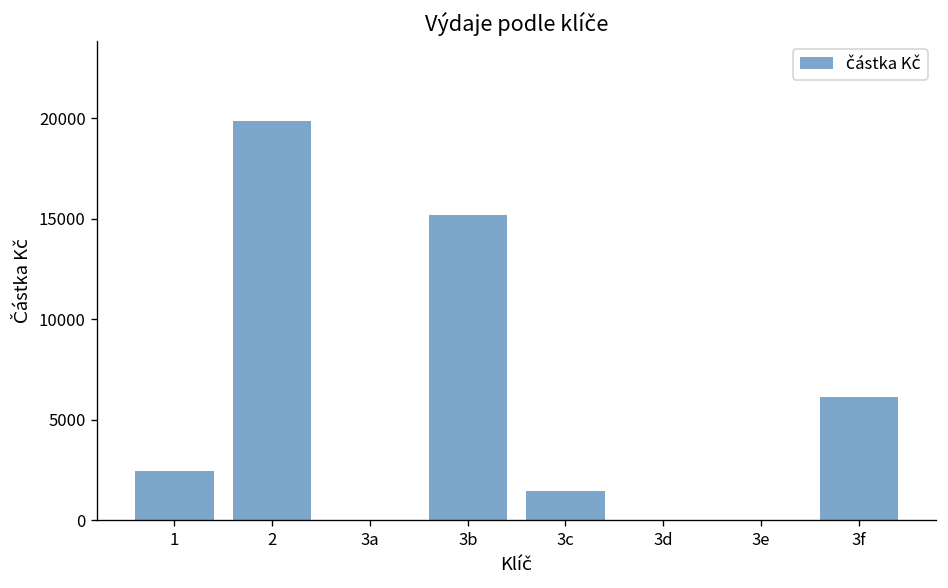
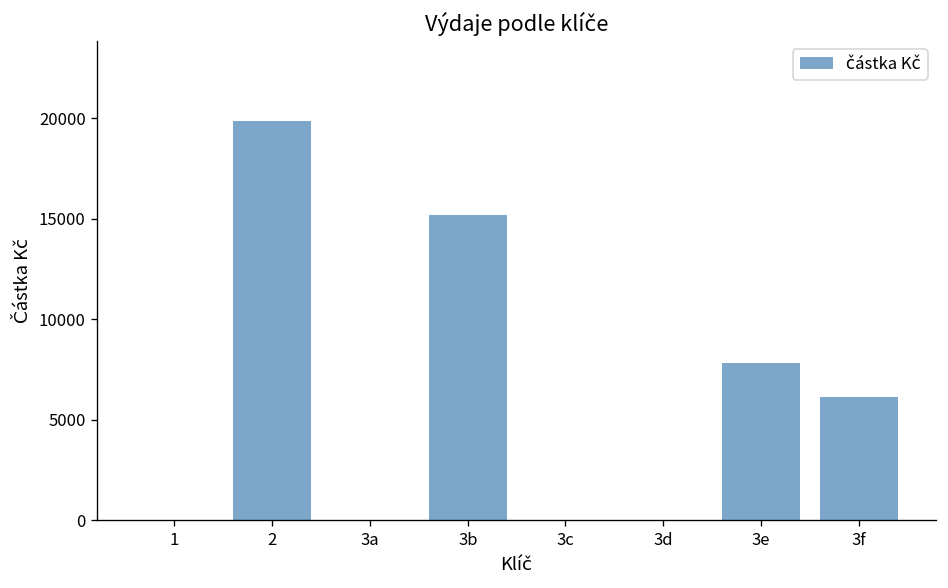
1: 2500 -> 0
3c: 1500 -> 0
3e: 0 -> 7800
